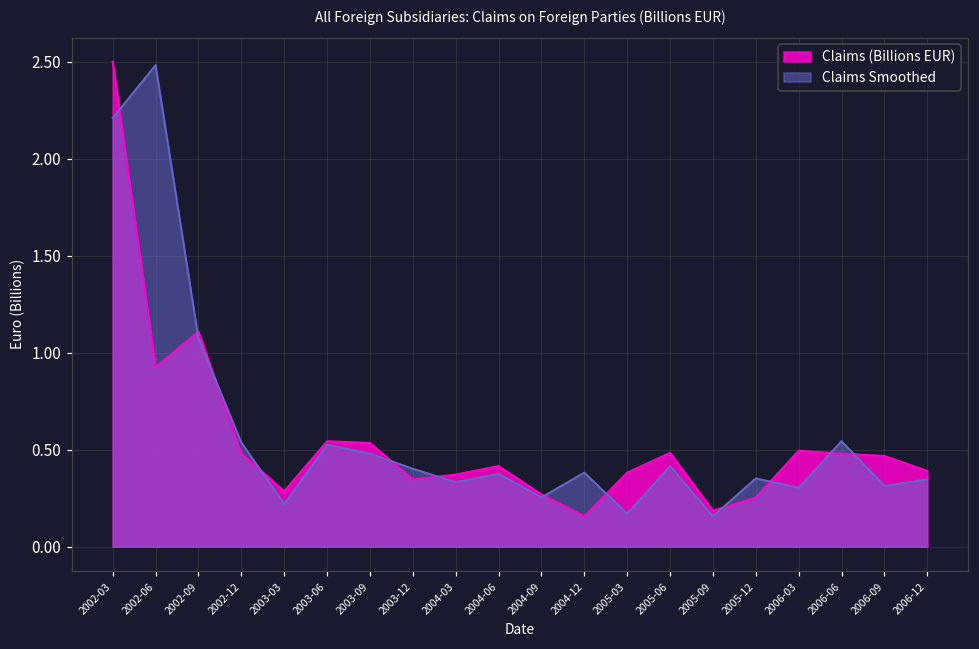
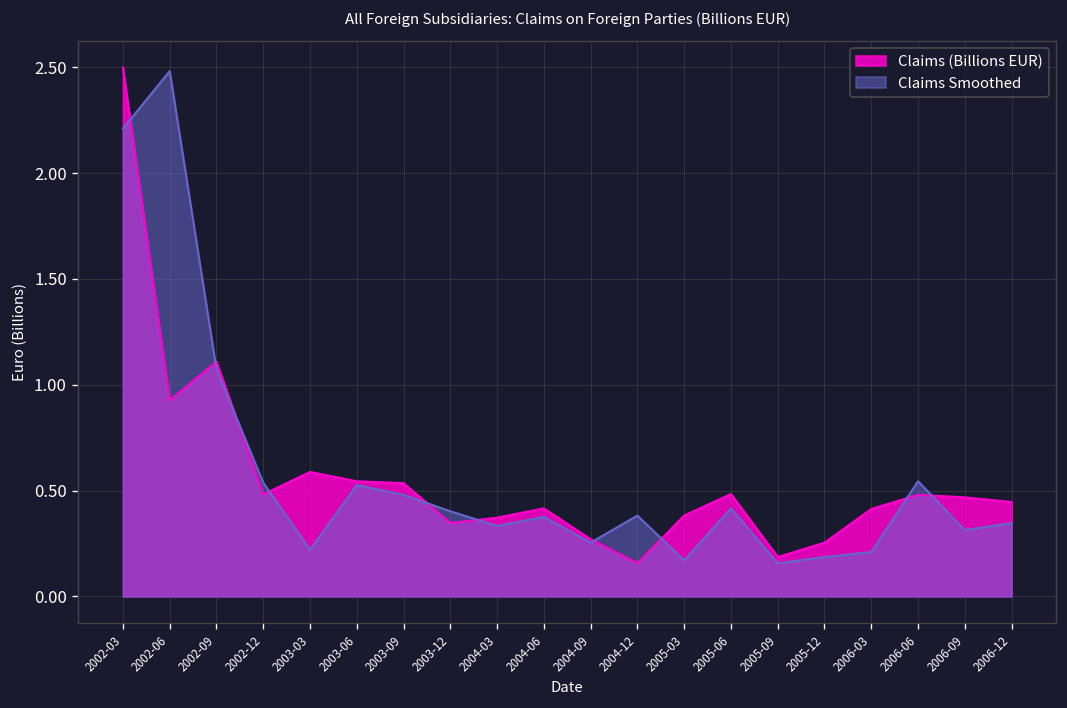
Claims (Billions EUR), 2003-03: 0.29 -> 0.59
Claims Smoothed, 2005-12: 0.35 -> 0.19
Claims (Billions EUR), 2006-03: 0.50 -> 0.41
Claims Smoothed, 2006-03: 0.30 -> 0.21
Claims (Billions EUR), 2006-12: 0.39 -> 0.45
